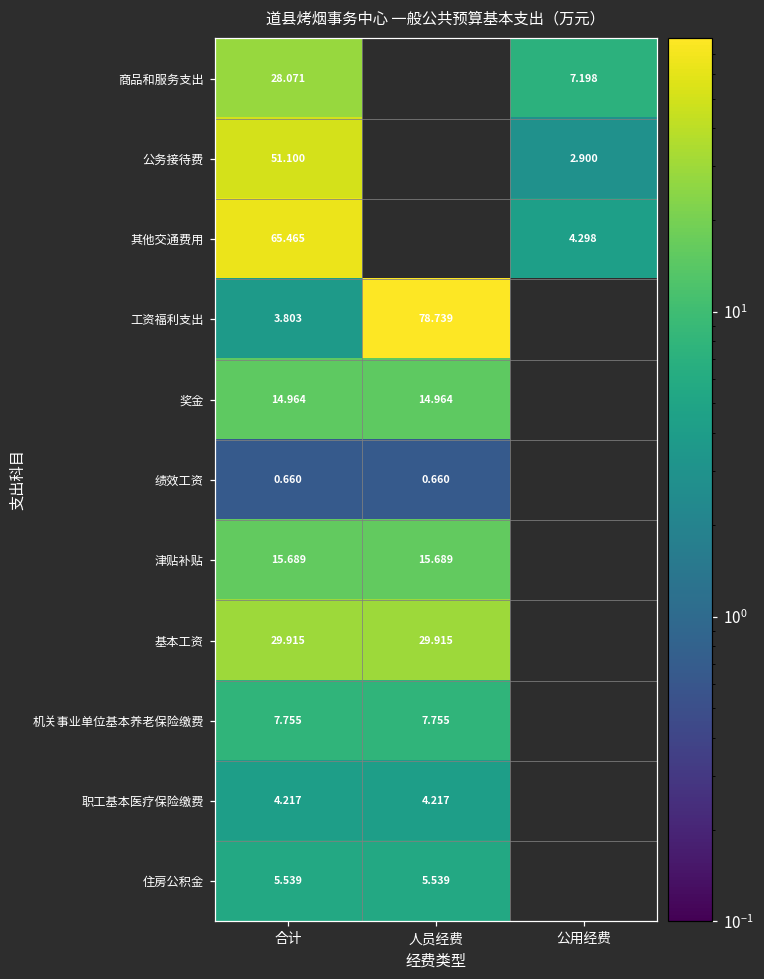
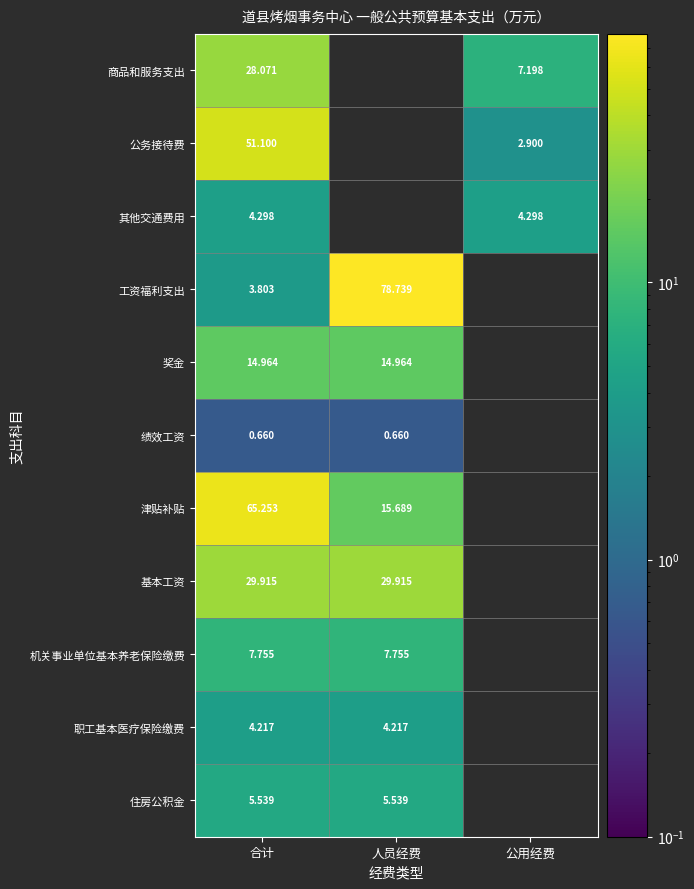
其他交通费用, 合计: 65.465 -> 4.298
津贴补贴, 合计: 15.689 -> 65.253
